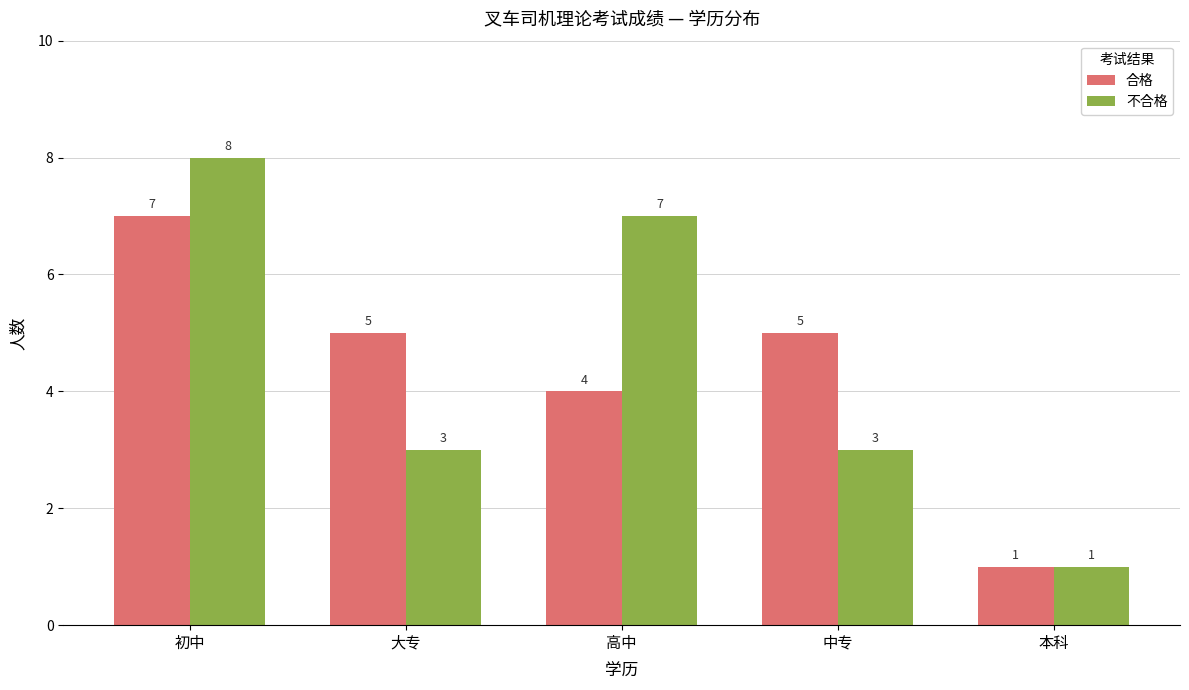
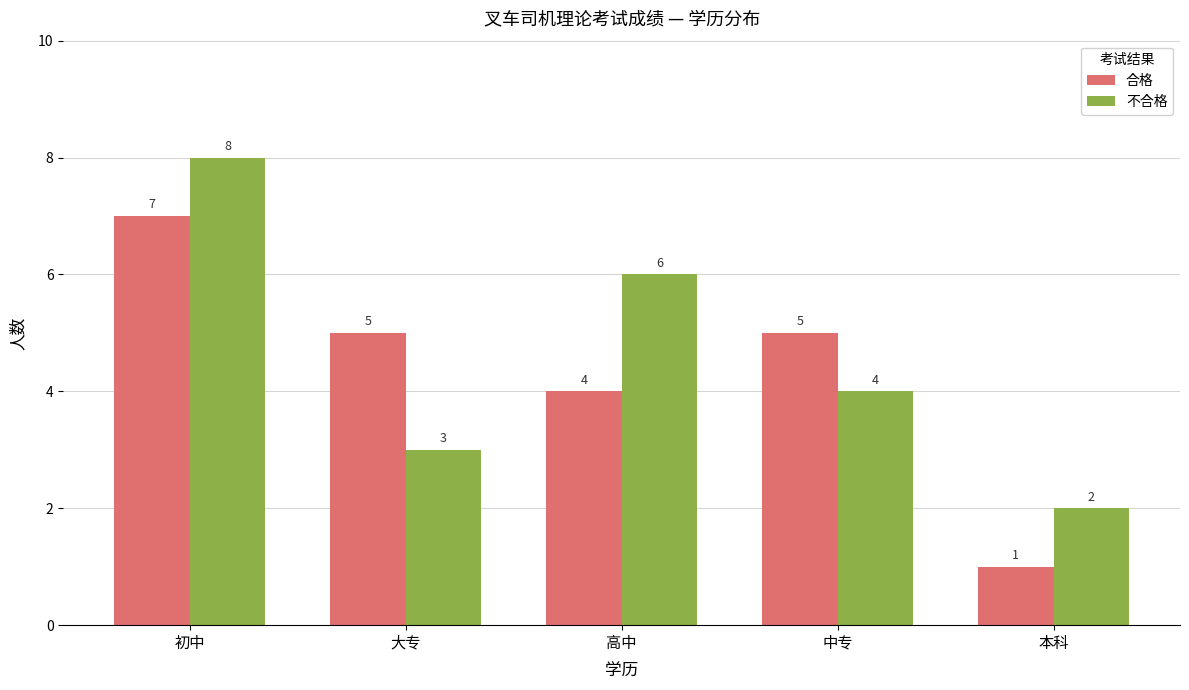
不合格, 高中: 7 -> 6
不合格, 中专: 3 -> 4
不合格, 本科: 1 -> 2
